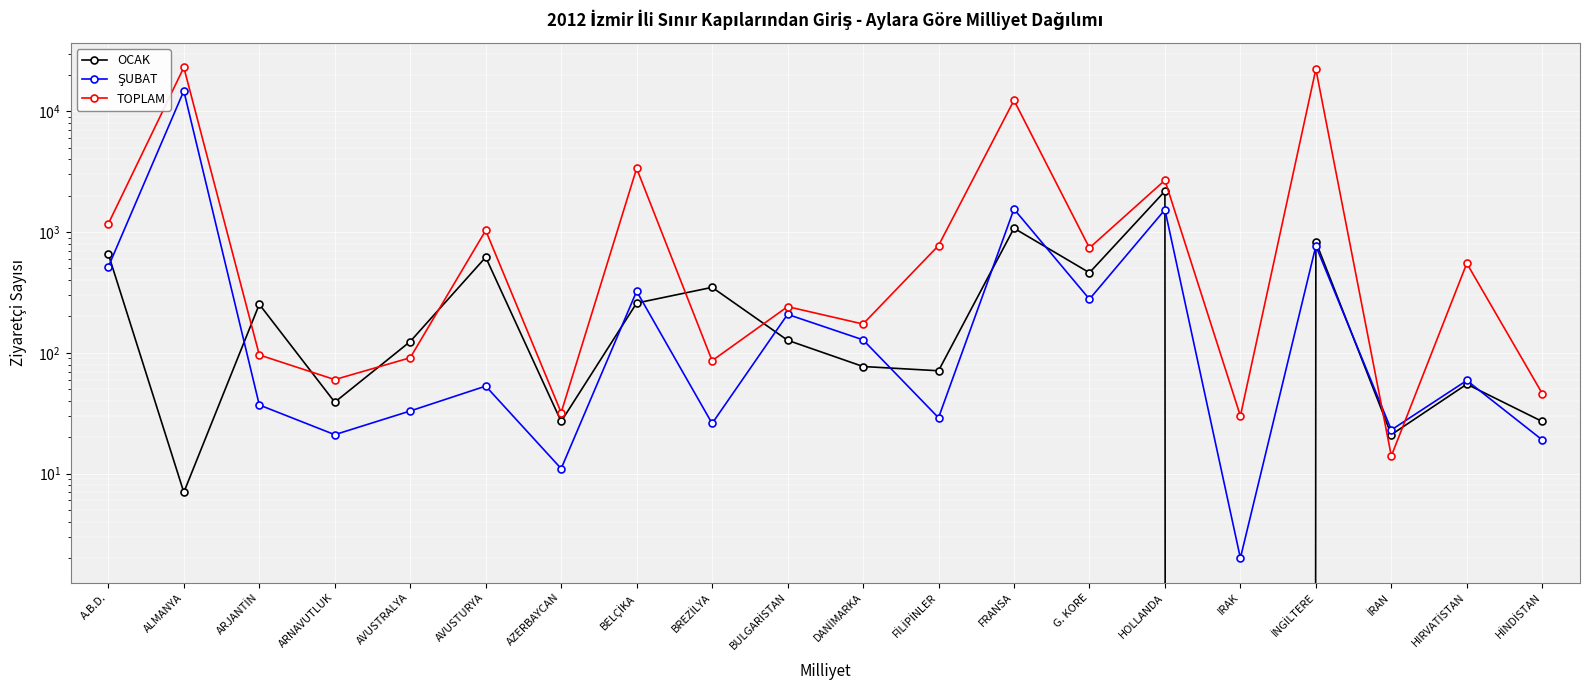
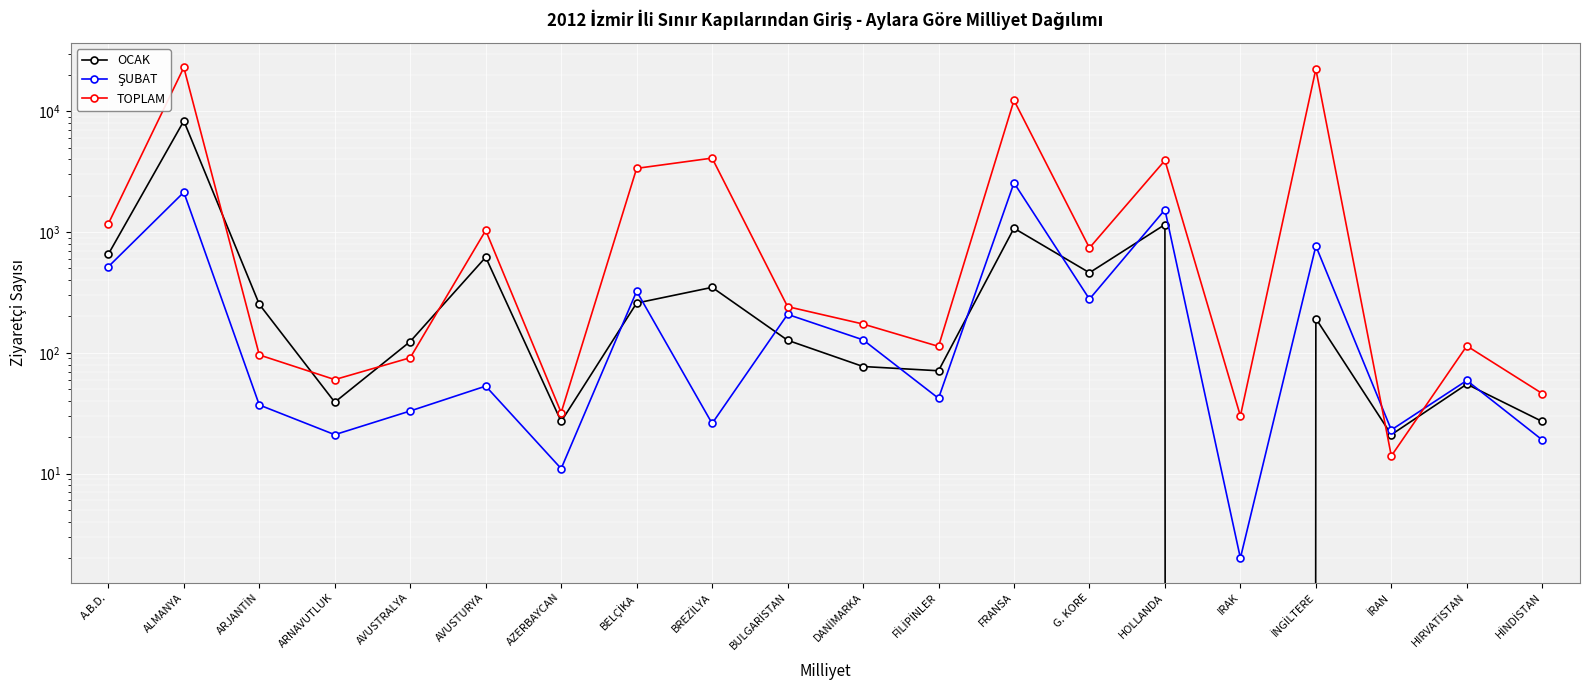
OCAK, ALMANYA: 7 -> 8000
ŞUBAT, ALMANYA: 15000 -> 2100
TOPLAM, BREZİLYA: 90 -> 4100
ŞUBAT, FİLİPİNLER: 29 -> 42
TOPLAM, FİLİPİNLER: 800 -> 110
ŞUBAT, FRANSA: 1500 -> 2600
OCAK, HOLLANDA: 2200 -> 1200
TOPLAM, HOLLANDA: 2700 -> 3900
OCAK, İNGİLTERE: 800 -> 190
TOPLAM, HIRVATİSTAN: 600 -> 110
